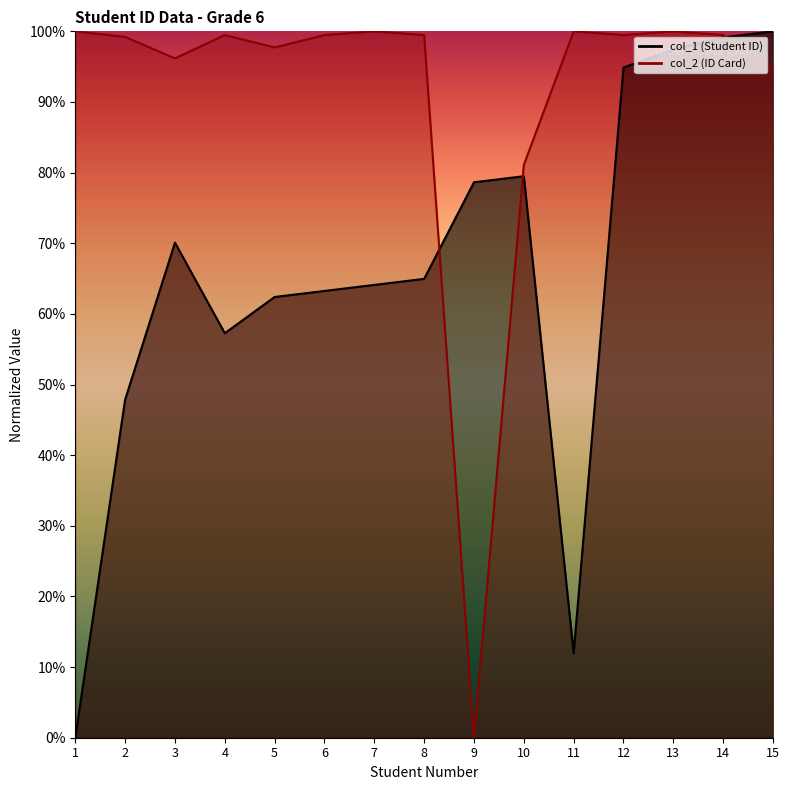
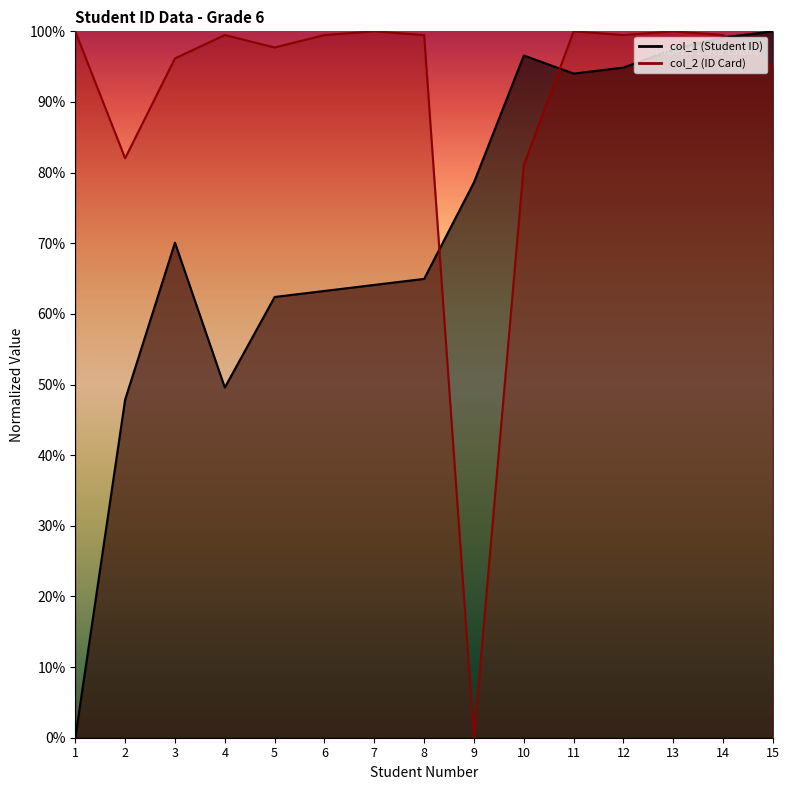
col_2 (ID Card), 2: 99% -> 82%
col_1 (Student ID), 4: 57% -> 50%
col_1 (Student ID), 10: 79% -> 97%
col_1 (Student ID), 11: 12% -> 94%
